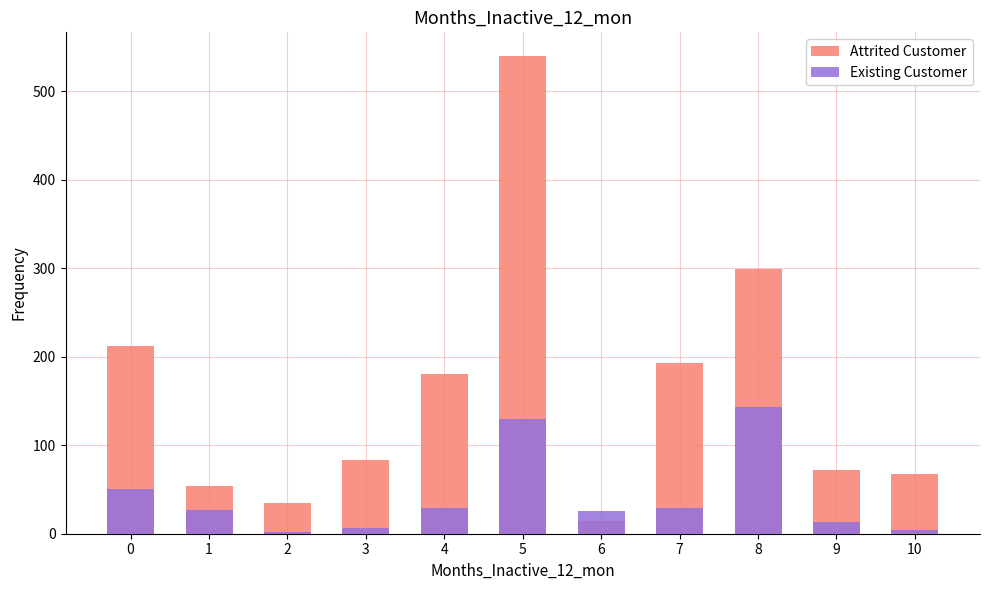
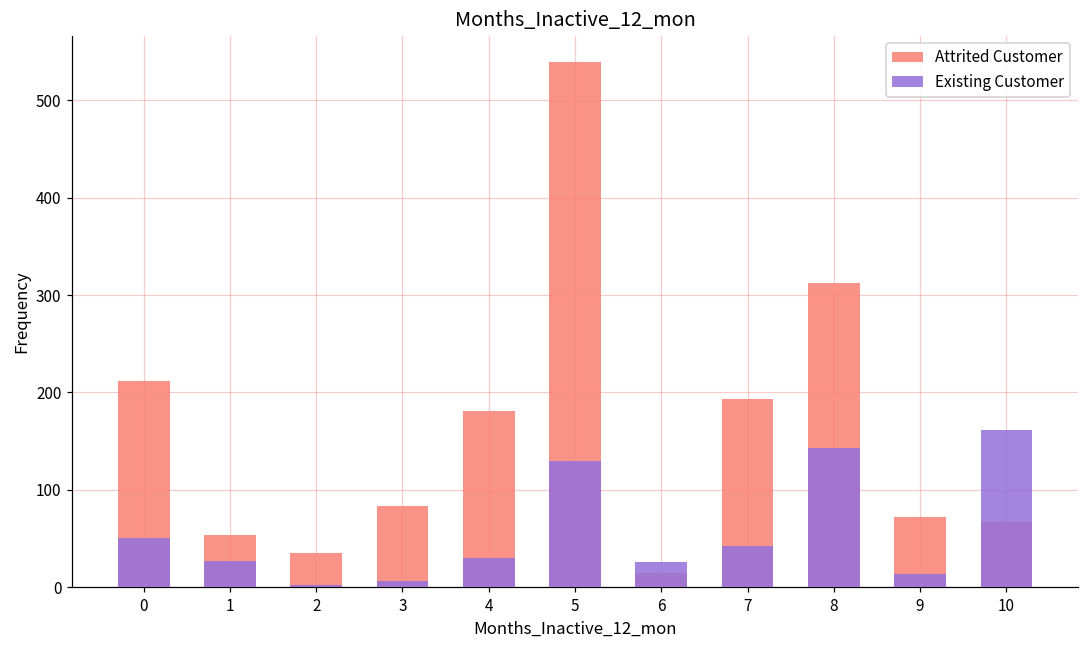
Existing Customer, 7: 30 -> 40
Attrited Customer, 8: 300 -> 310
Existing Customer, 10: 0 -> 160
